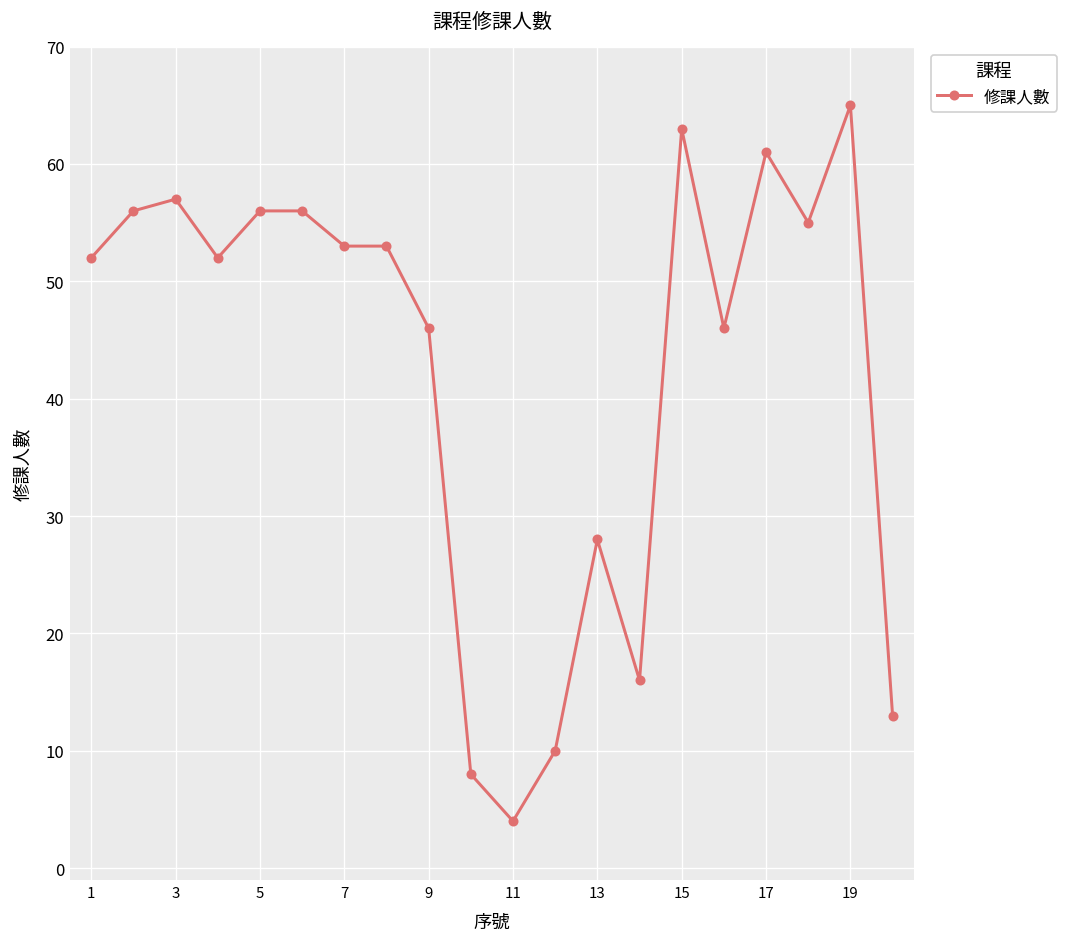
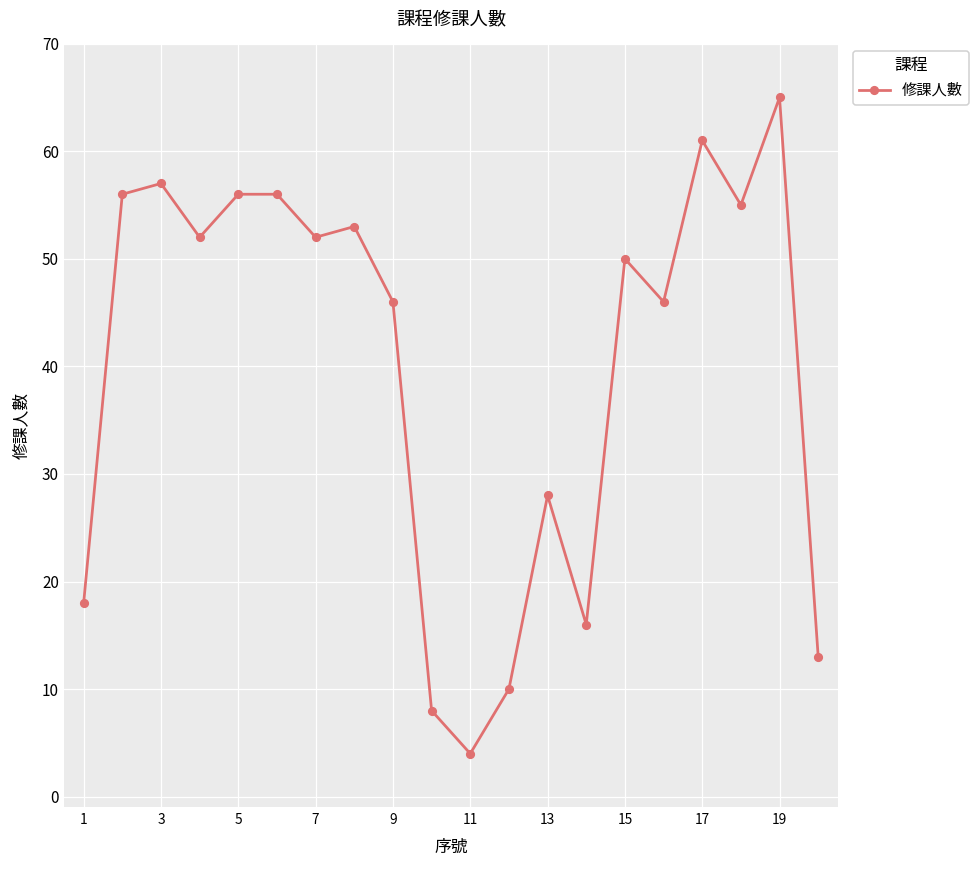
1: 52 -> 18
7: 53 -> 52
15: 63 -> 50
